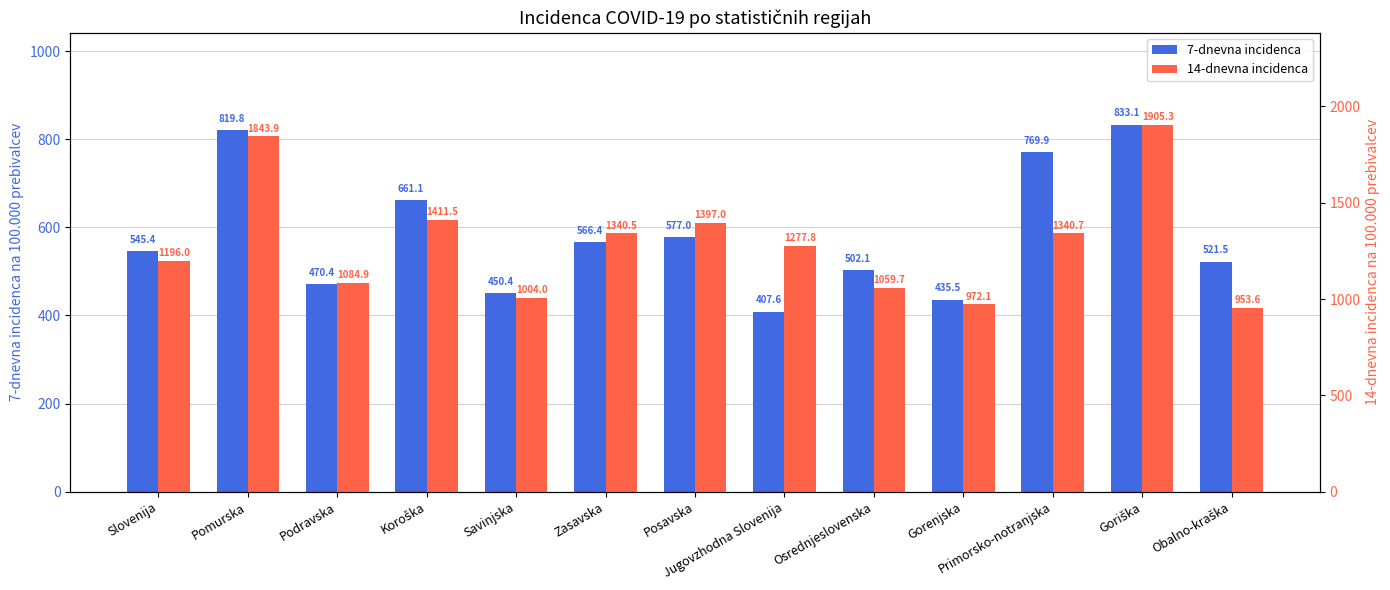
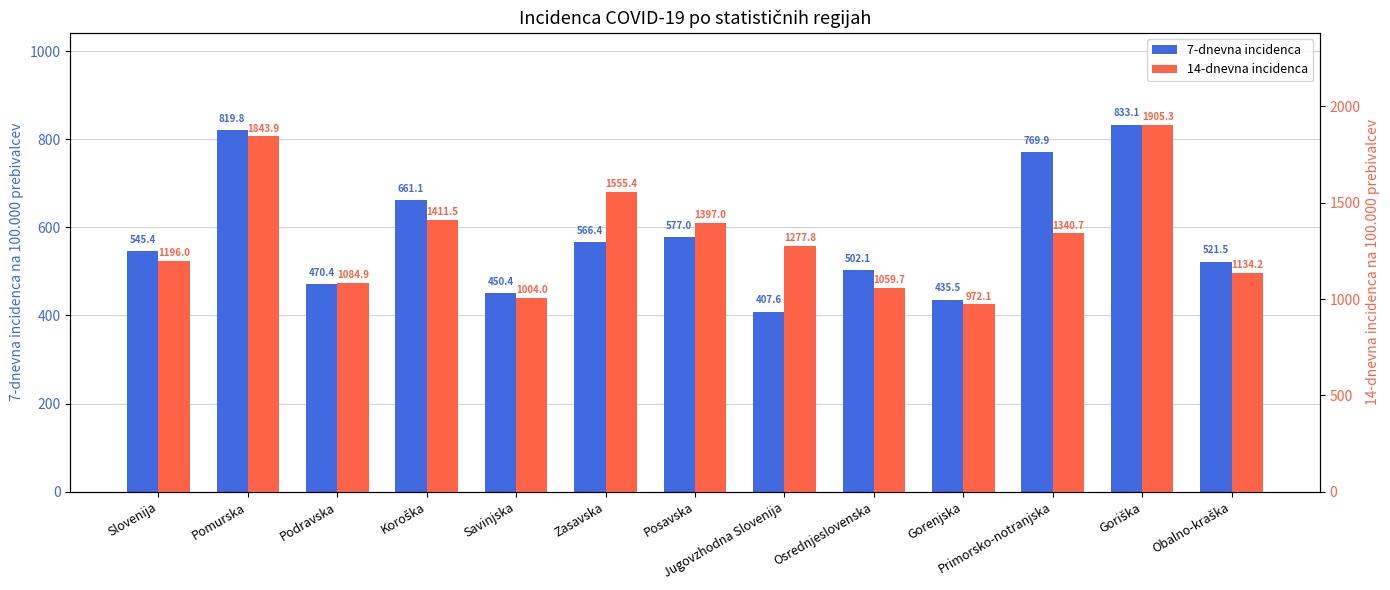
14-dnevna incidenca, Zasavska: 1340.5 -> 1555.4
14-dnevna incidenca, Obalno-kraška: 953.6 -> 1134.2
